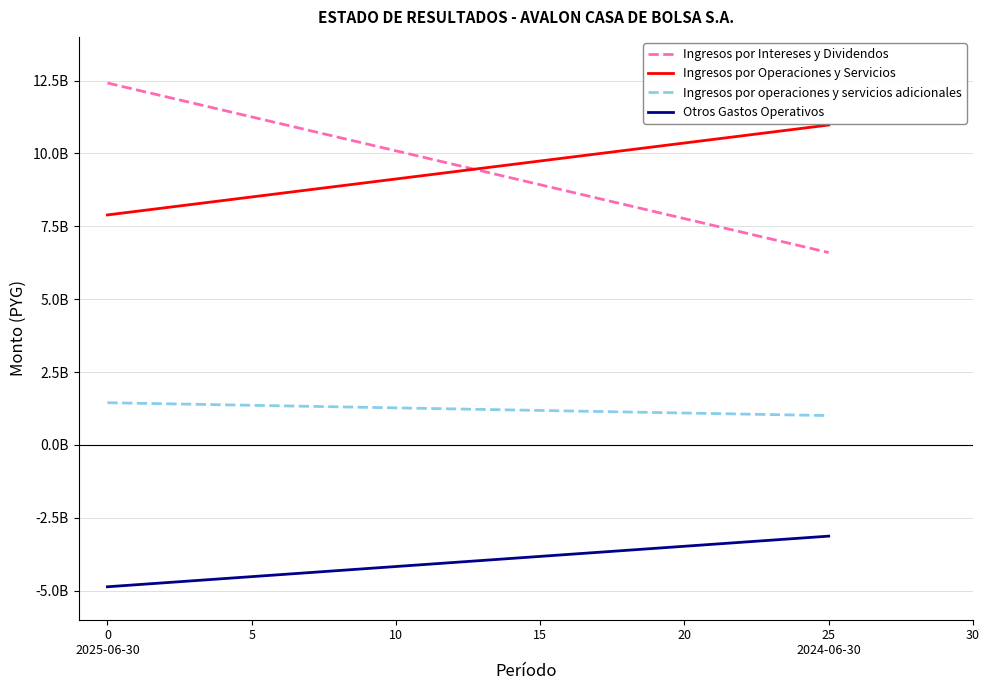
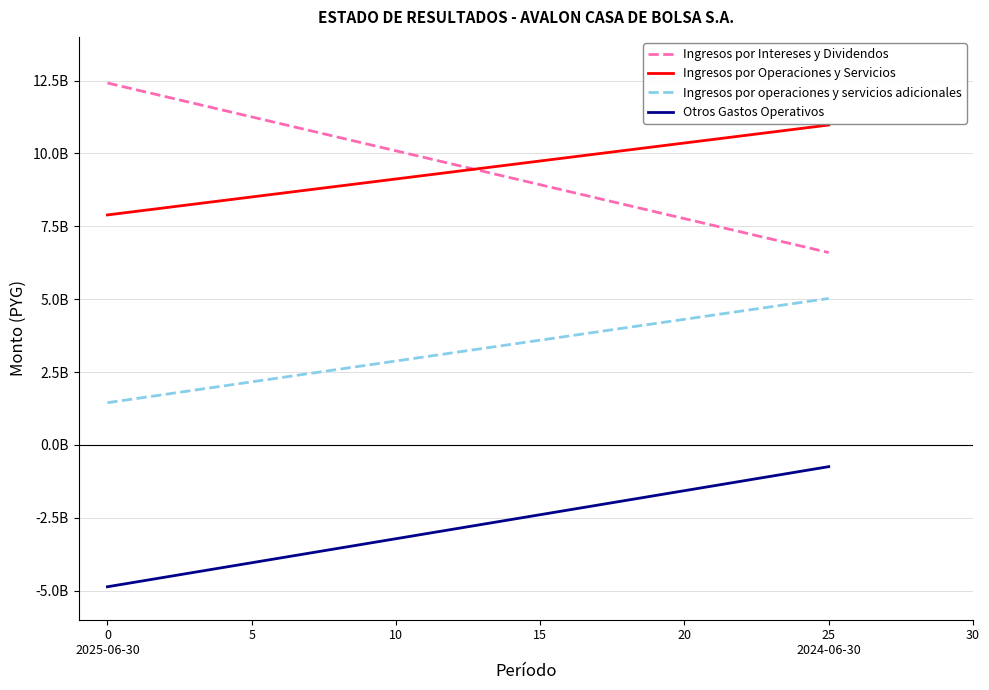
Ingresos por operaciones y servicios adicionales, 25 2024-06-30: 1000000000 -> 5000000000
Otros Gastos Operativos, 25 2024-06-30: -3100000000 -> -700000000
